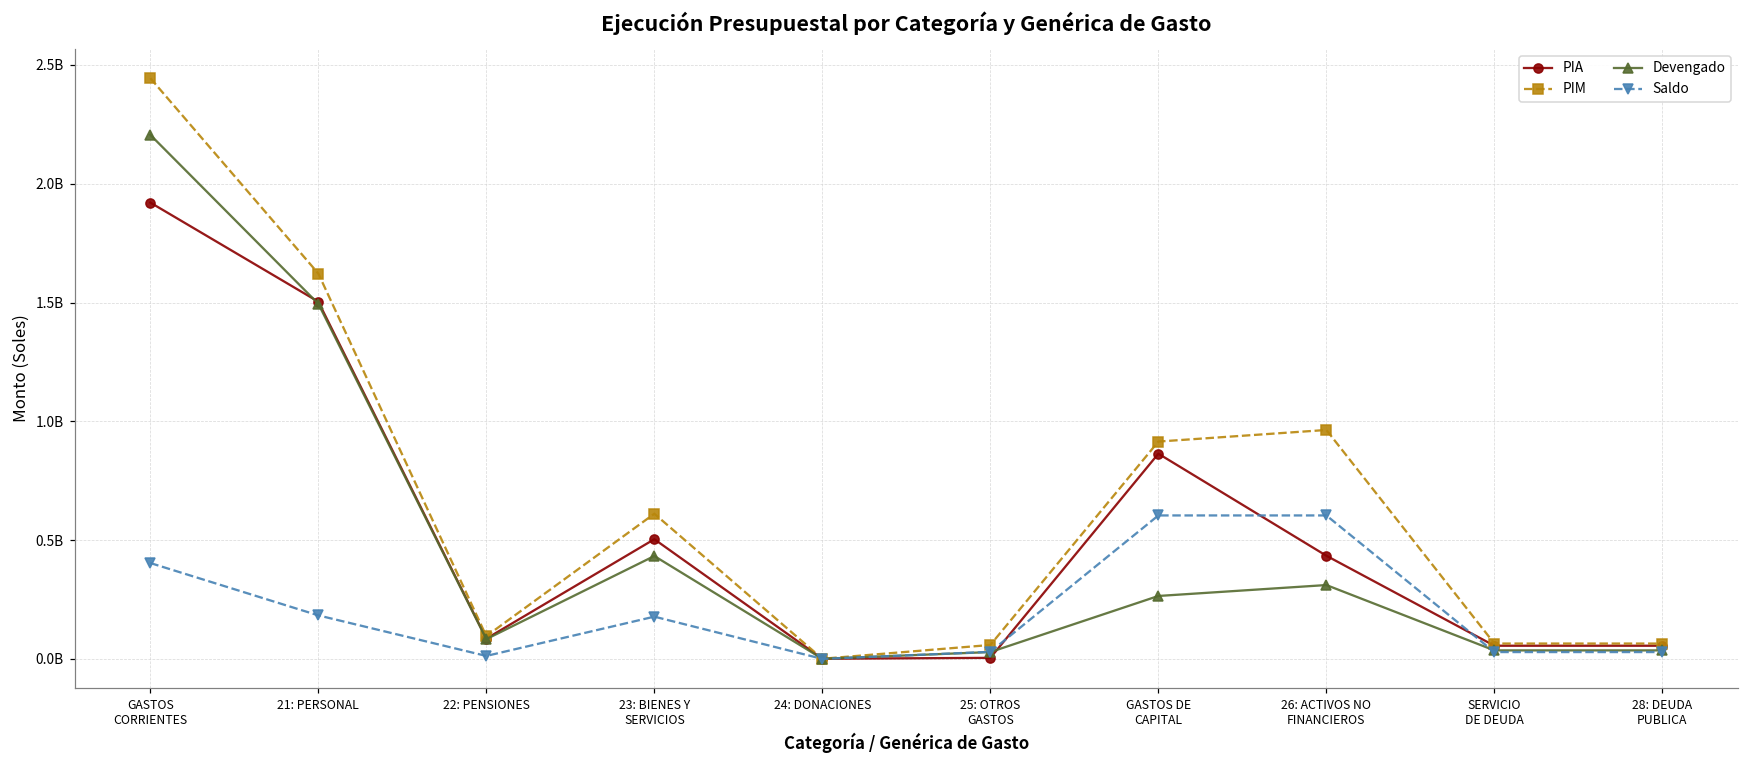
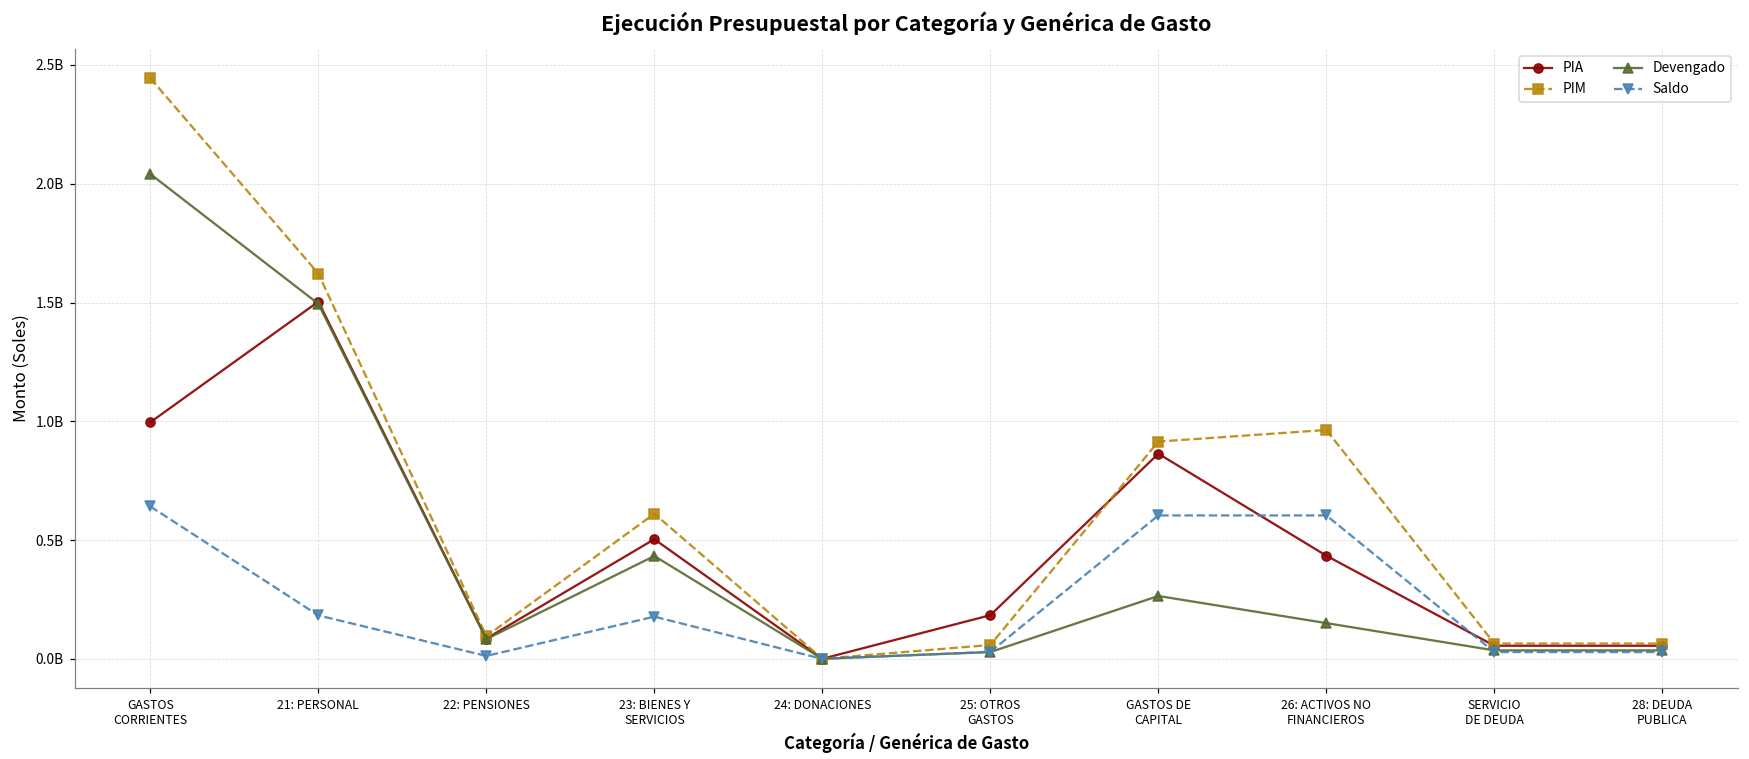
PIA, GASTOS CORRIENTES: 1920000000 -> 1000000000
Devengado, GASTOS CORRIENTES: 2210000000 -> 2040000000
Saldo, GASTOS CORRIENTES: 400000000 -> 640000000
PIA, 25: OTROS GASTOS: 0 -> 180000000
Devengado, 26: ACTIVOS NO FINANCIEROS: 310000000 -> 150000000
